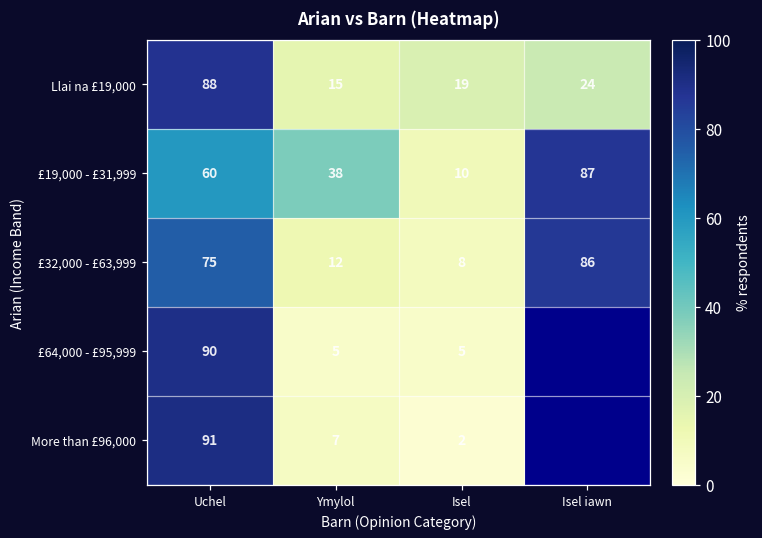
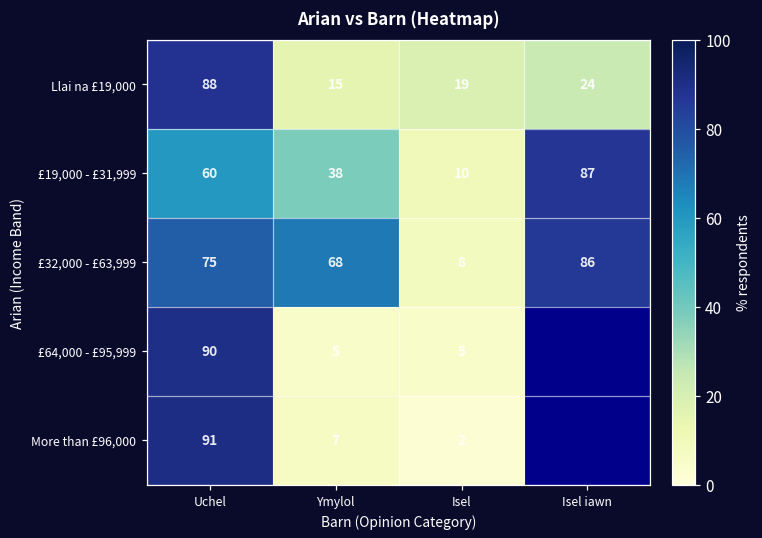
£32,000 - £63,999, Ymylol: 12 -> 68
